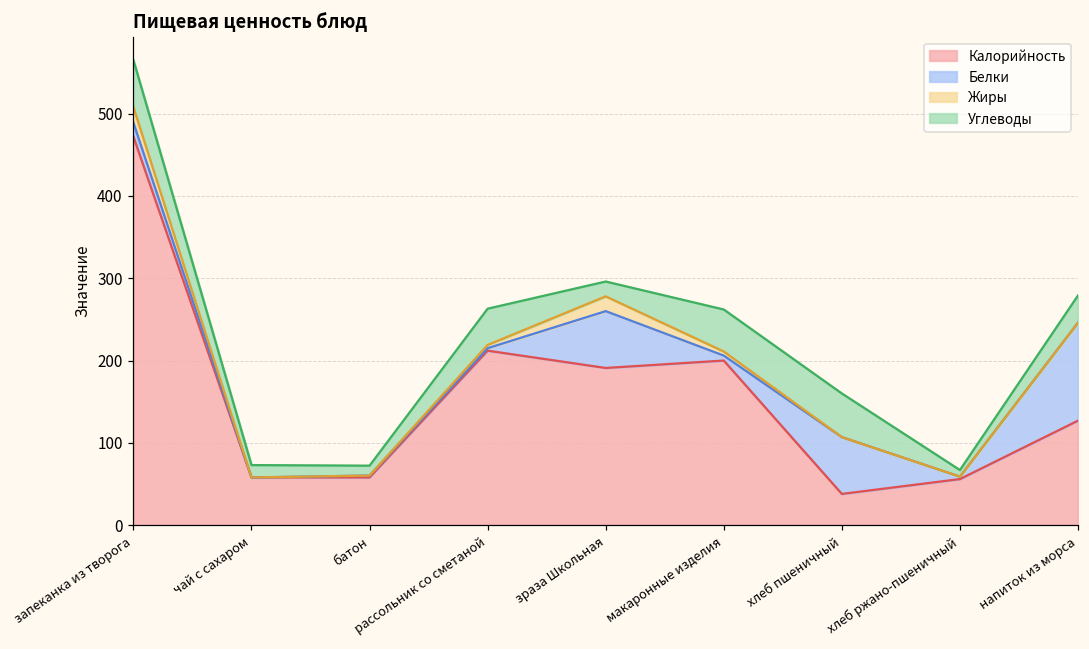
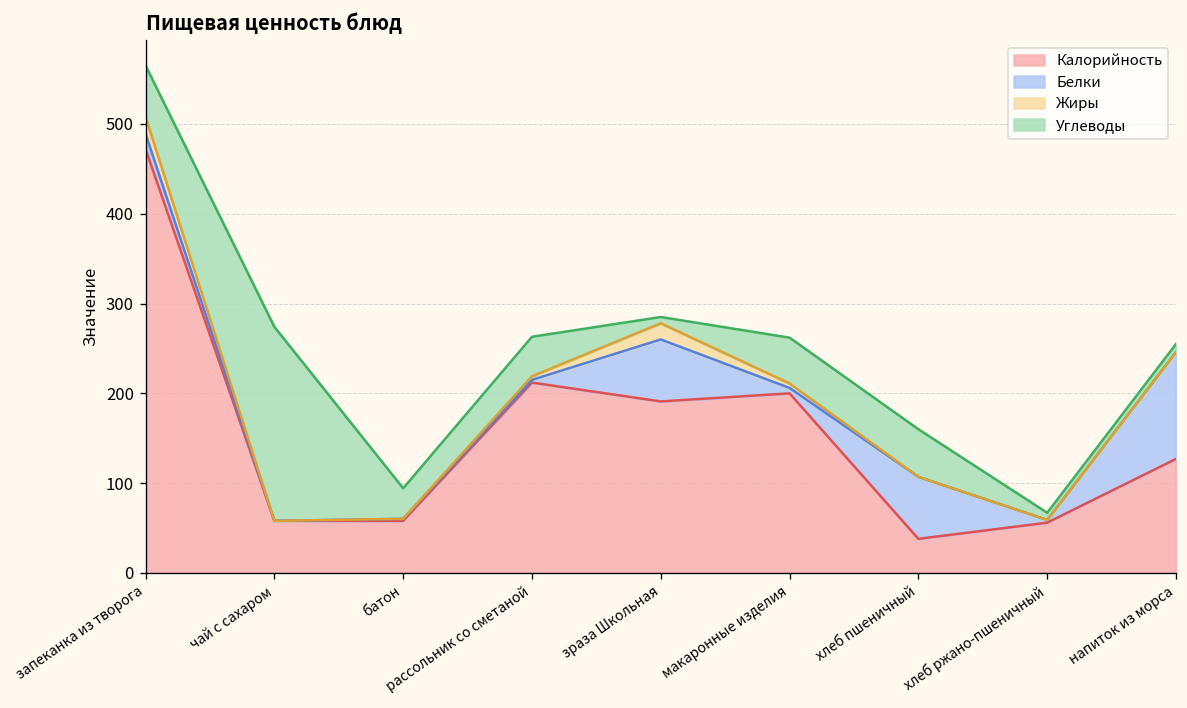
Углеводы, чай с сахаром: 20 -> 220
Углеводы, батон: 10 -> 30
Углеводы, зраза Школьная: 20 -> 10
Углеводы, напиток из морса: 30 -> 10
